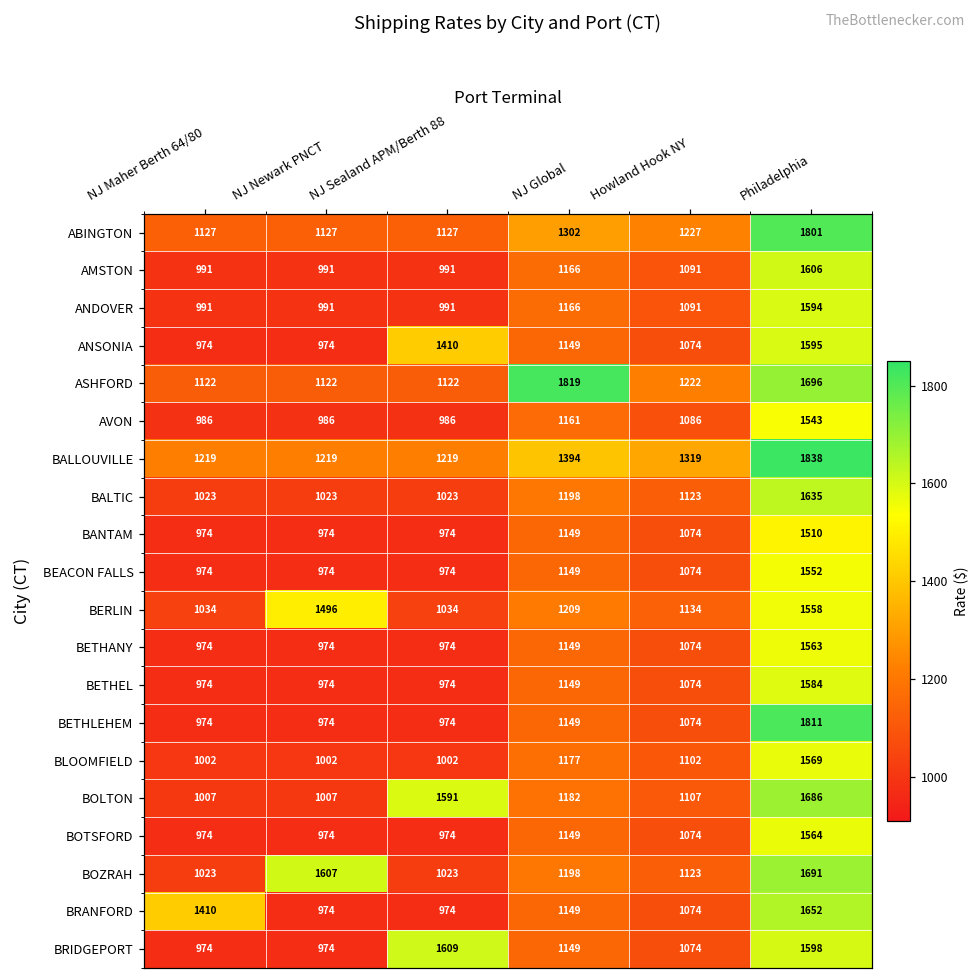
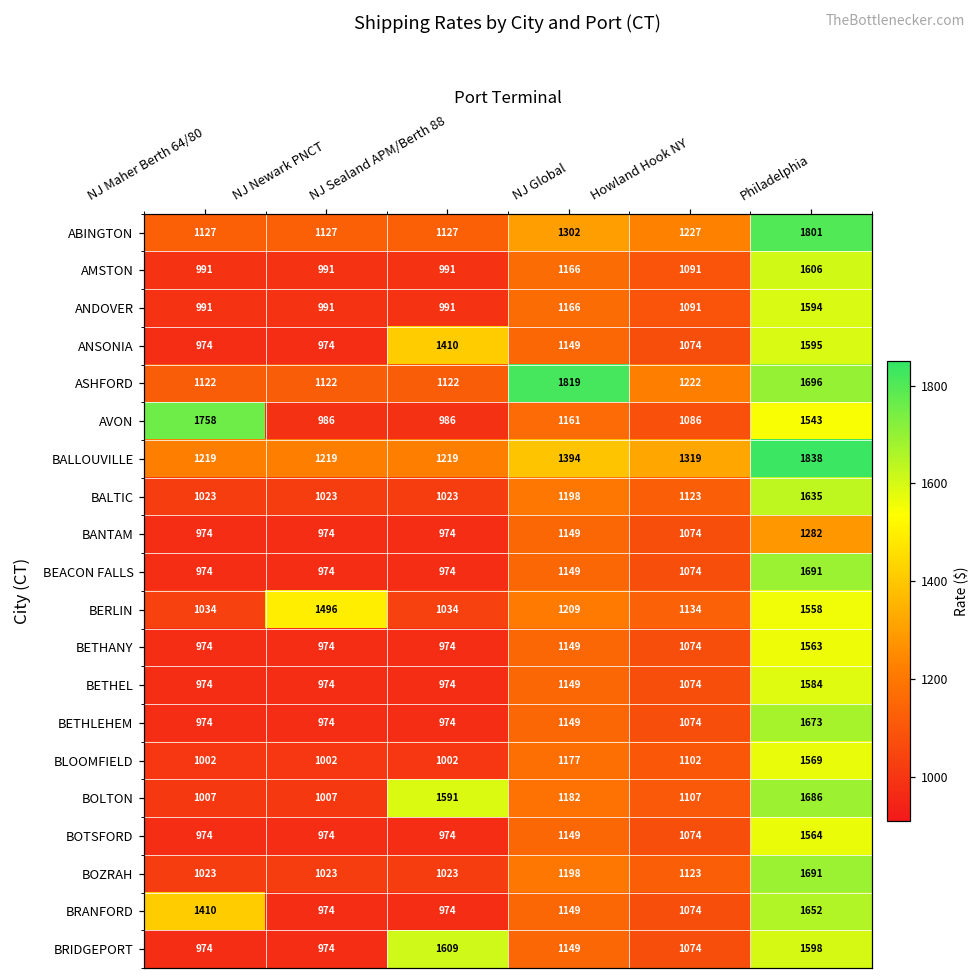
AVON, NJ Maher Berth 64/80: 986 -> 1758
BANTAM, Philadelphia: 1510 -> 1282
BEACON FALLS, Philadelphia: 1552 -> 1691
BETHLEHEM, Philadelphia: 1811 -> 1673
BOZRAH, NJ Newark PNCT: 1607 -> 1023
